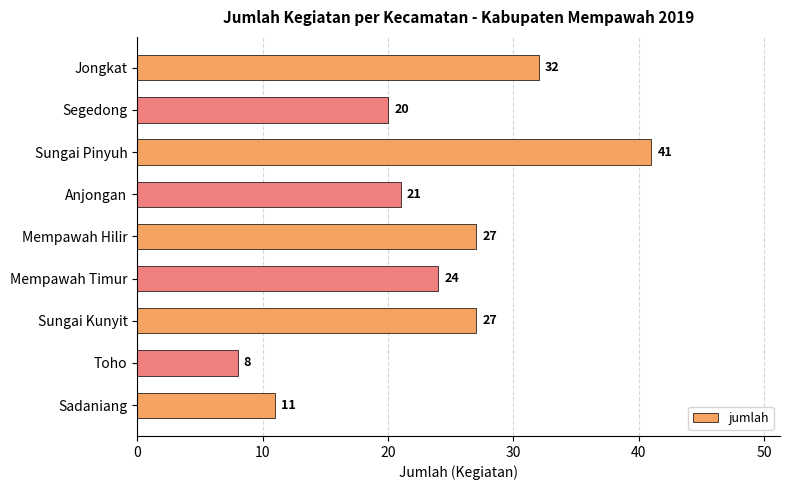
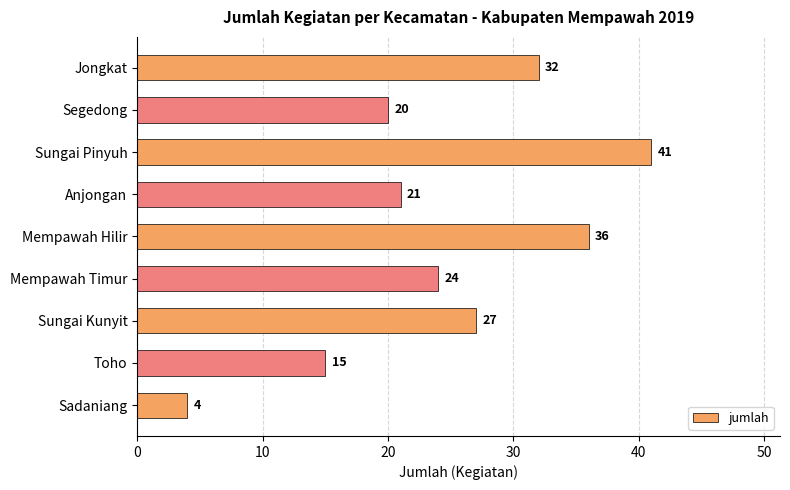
Mempawah Hilir: 27 -> 36
Toho: 8 -> 15
Sadaniang: 11 -> 4
